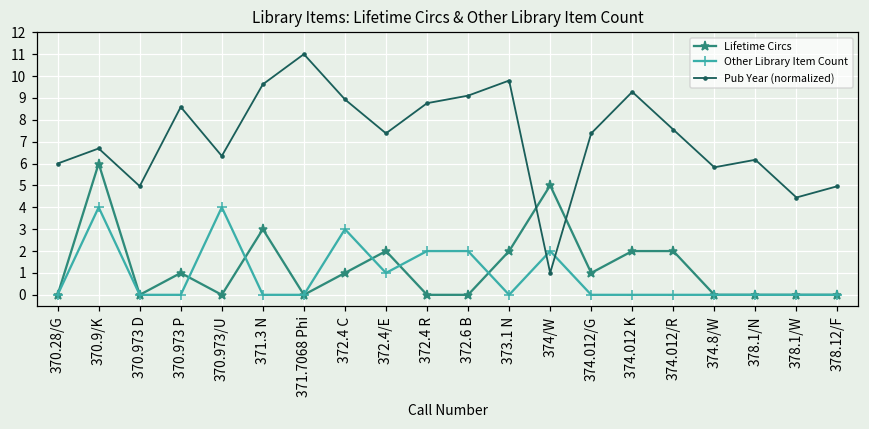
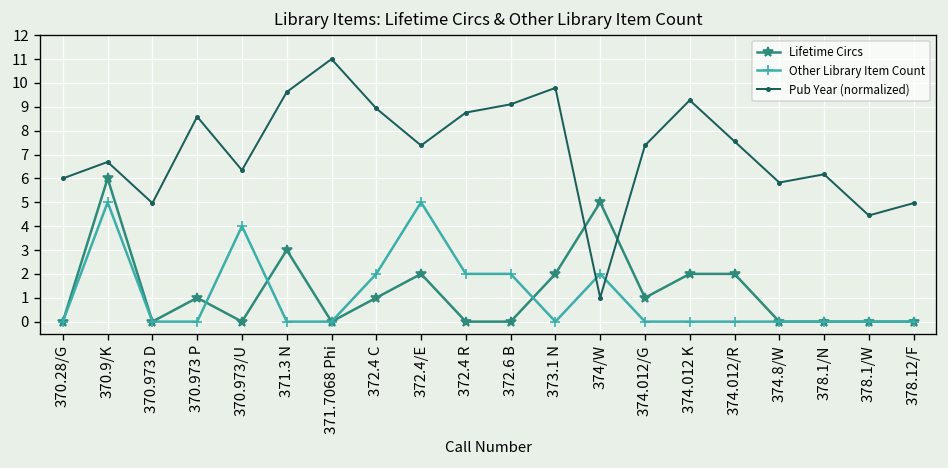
Other Library Item Count, 370.9/K: 4 -> 5
Other Library Item Count, 372.4 C: 3 -> 2
Other Library Item Count, 372.4/E: 1 -> 5
